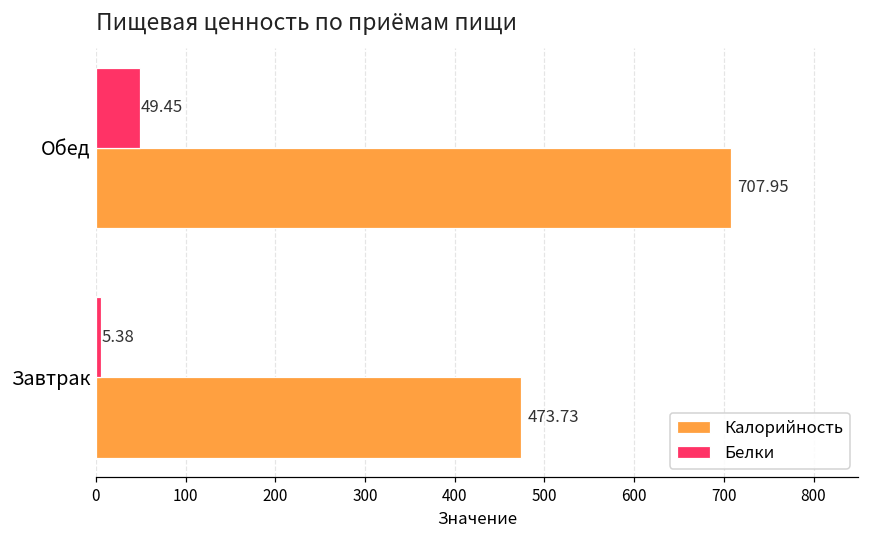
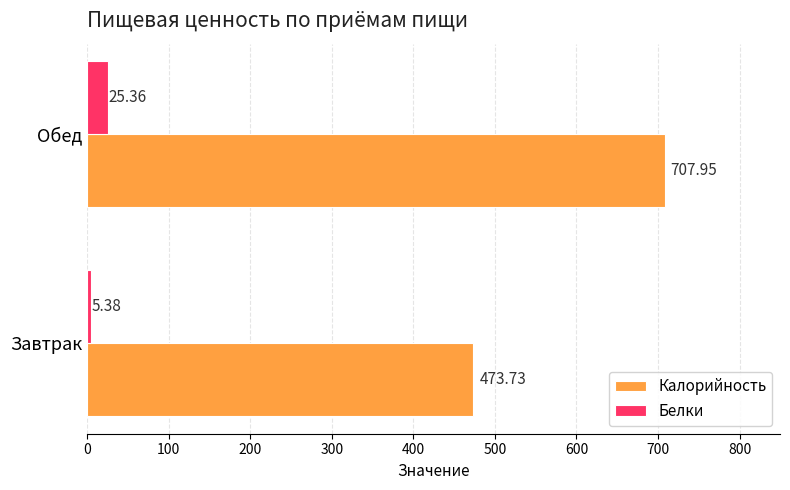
Белки, Обед: 49.45 -> 25.36
